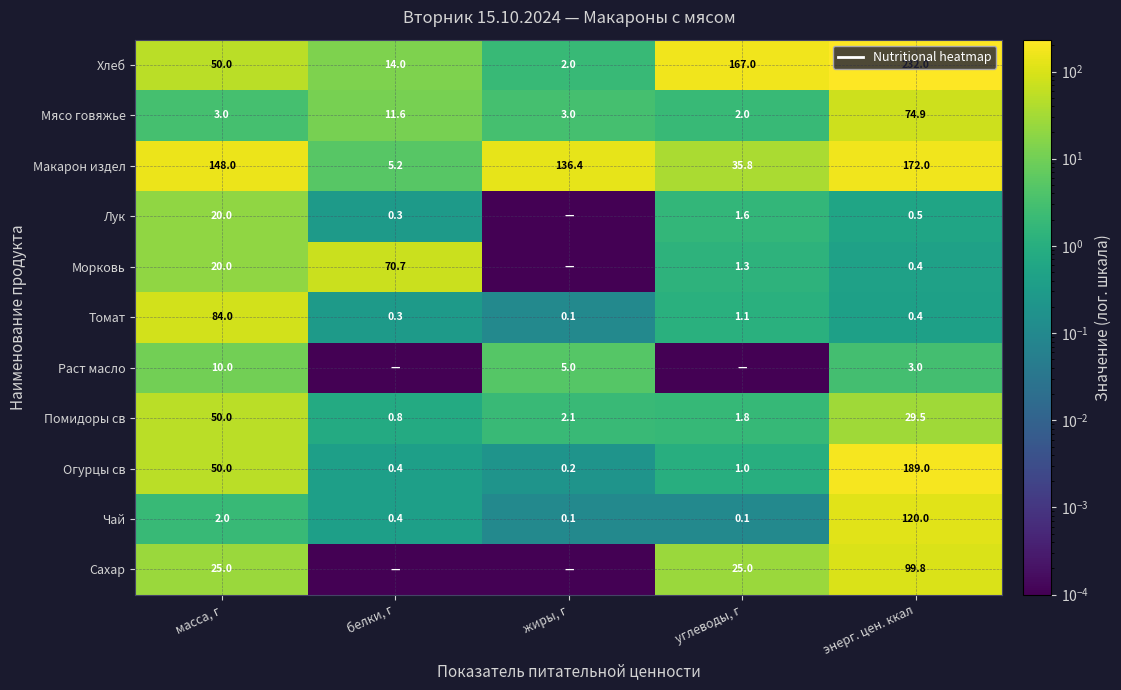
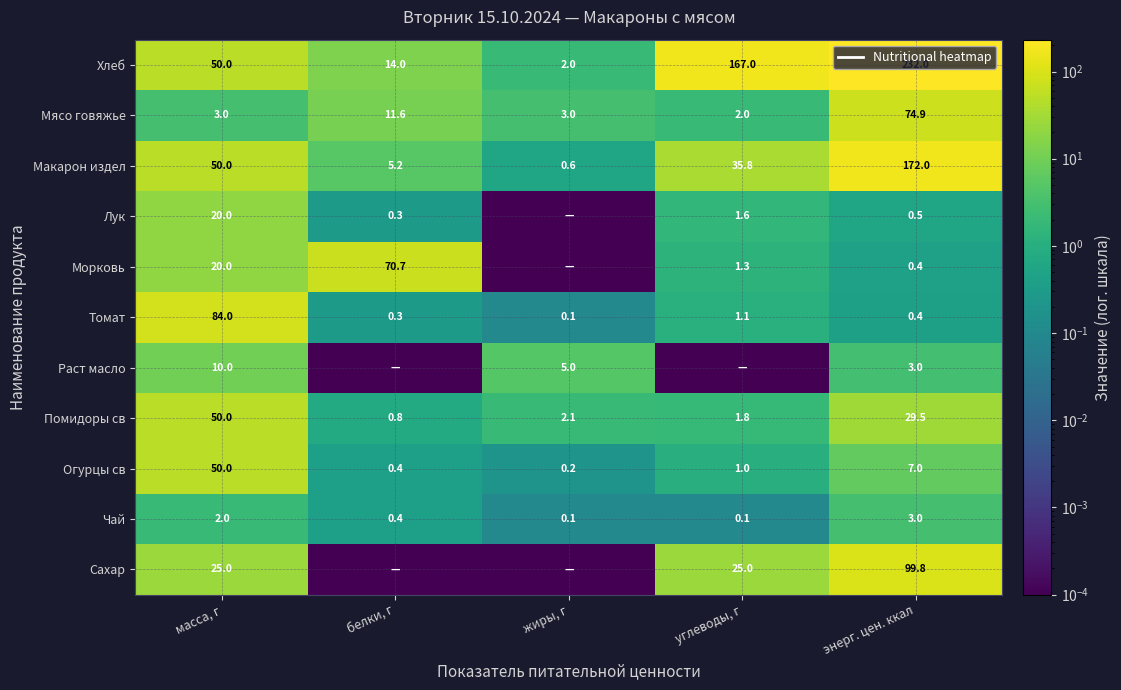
Макарон издел, масса, г: 148.0 -> 50.0
Макарон издел, жиры, г: 136.4 -> 0.6
Огурцы св, энерг. цен. ккал: 189.0 -> 7.0
Чай, энерг. цен. ккал: 120.0 -> 3.0
